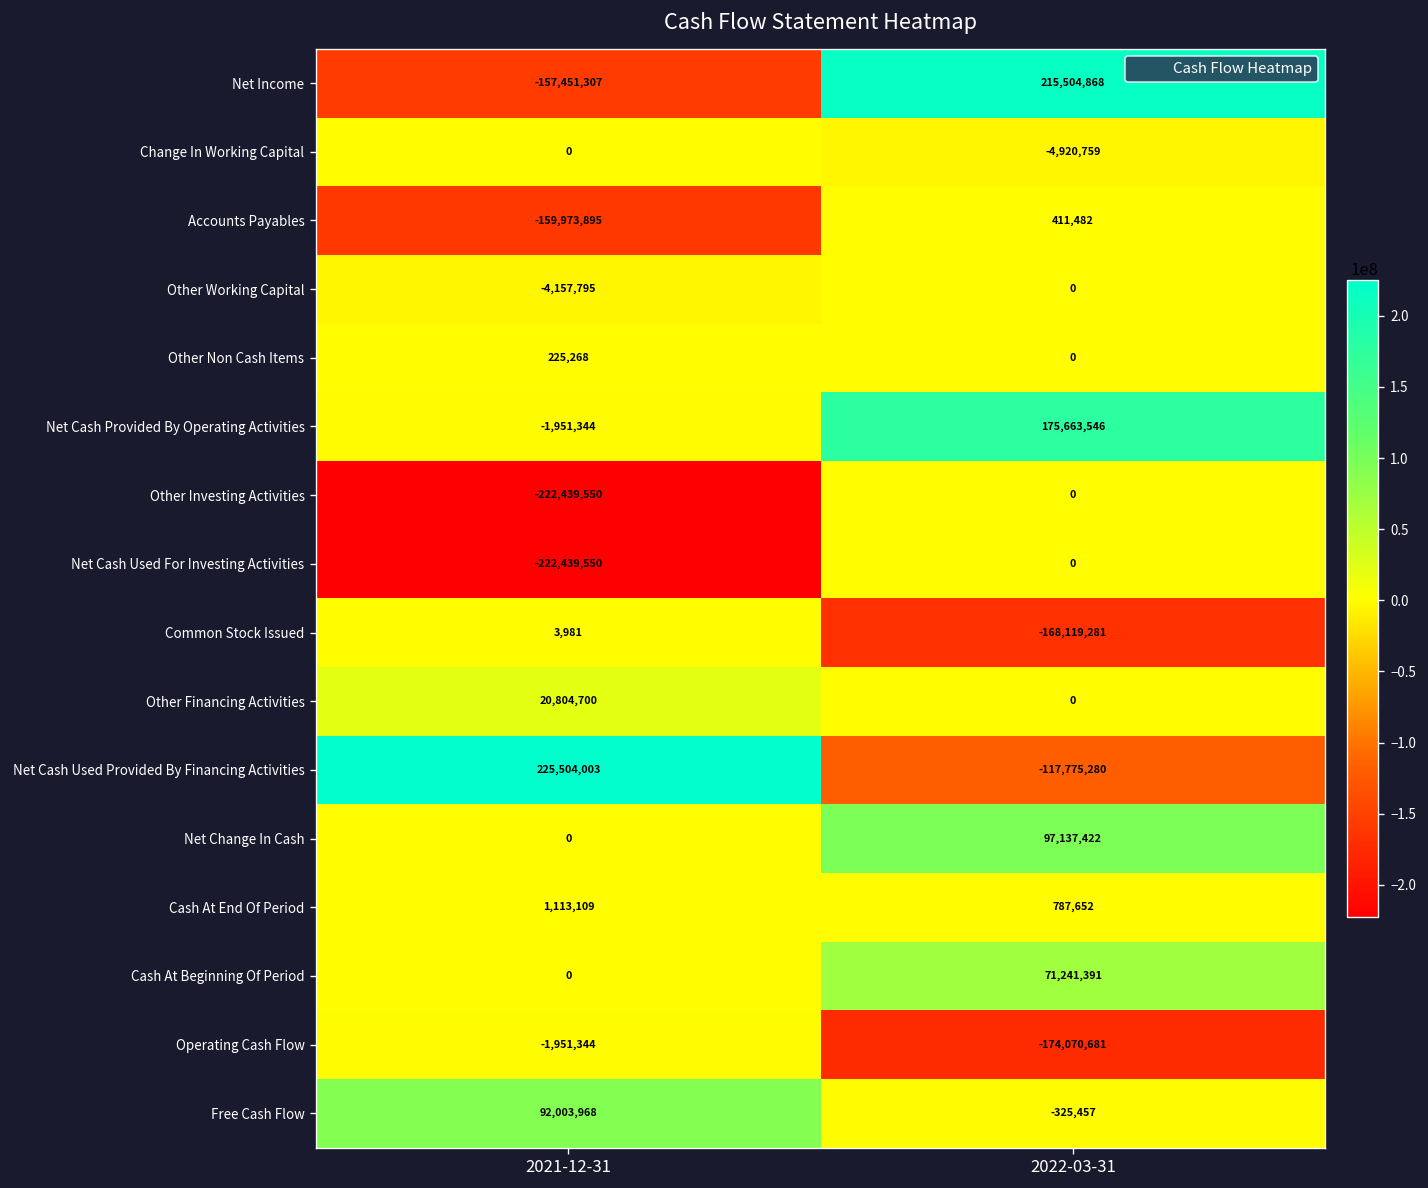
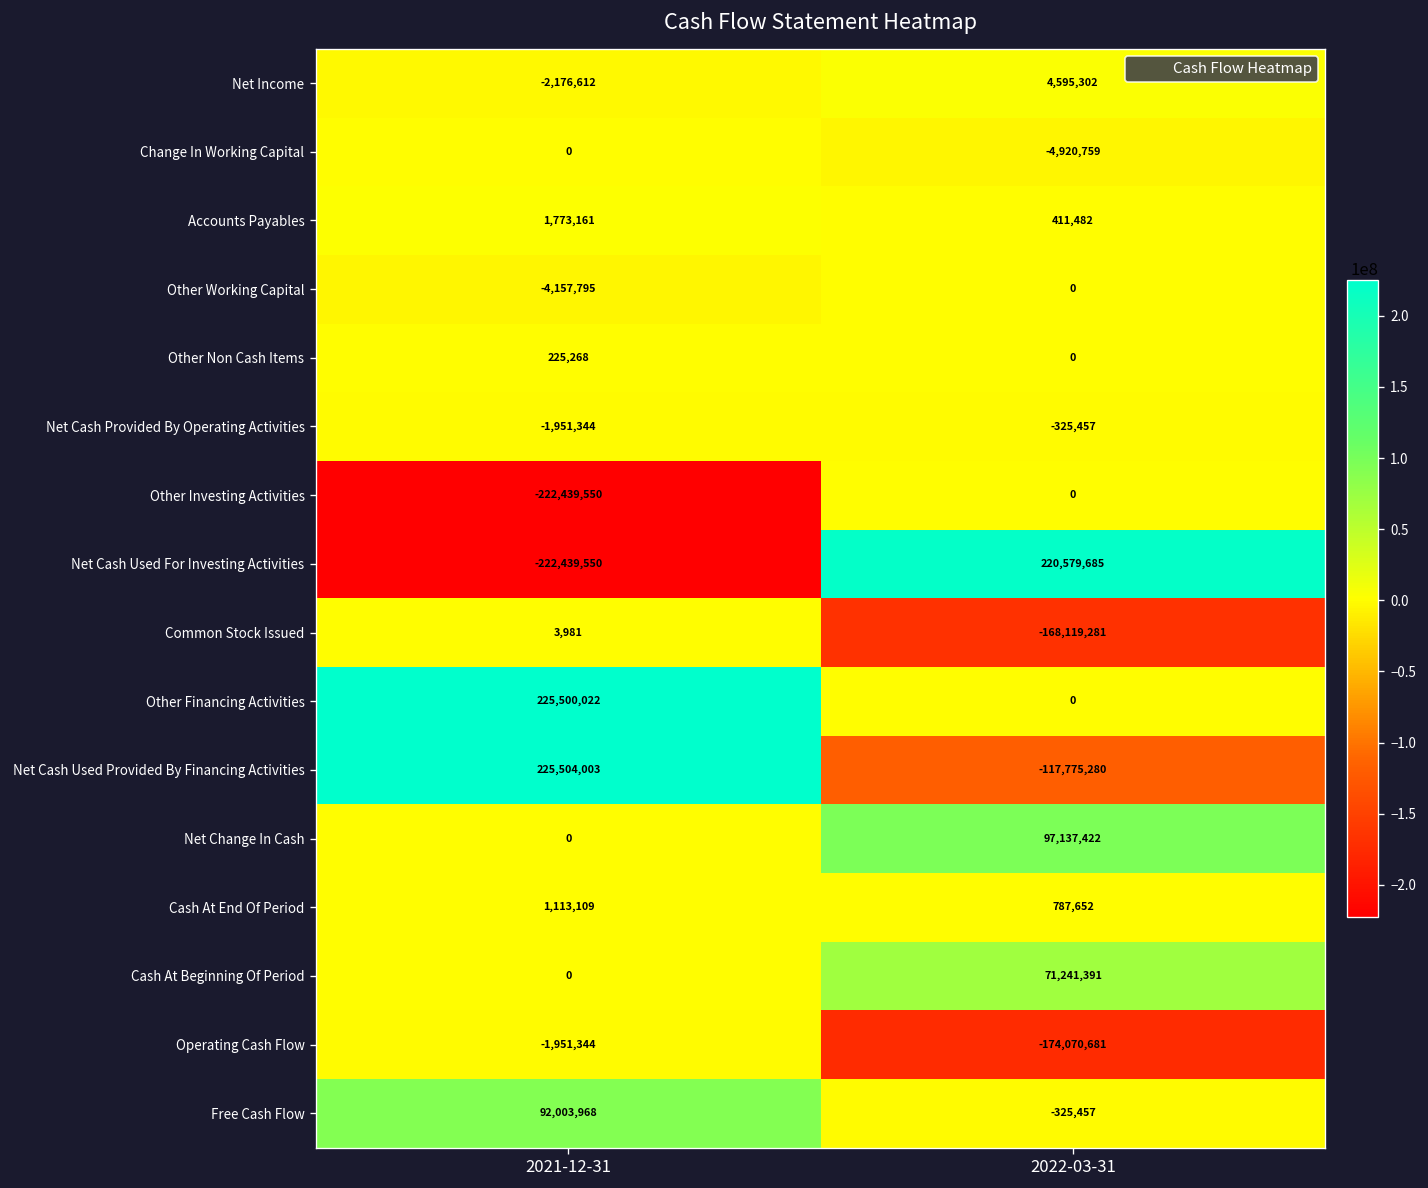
Net Income, 2021-12-31: -157,451,307 -> -2,176,612
Net Income, 2022-03-31: 215,504,868 -> 4,595,302
Accounts Payables, 2021-12-31: -159,973,895 -> 1,773,161
Net Cash Provided By Operating Activities, 2022-03-31: 175,663,546 -> -325,457
Net Cash Used For Investing Activities, 2022-03-31: 0 -> 220,579,685
Other Financing Activities, 2021-12-31: 20,804,700 -> 225,500,022
